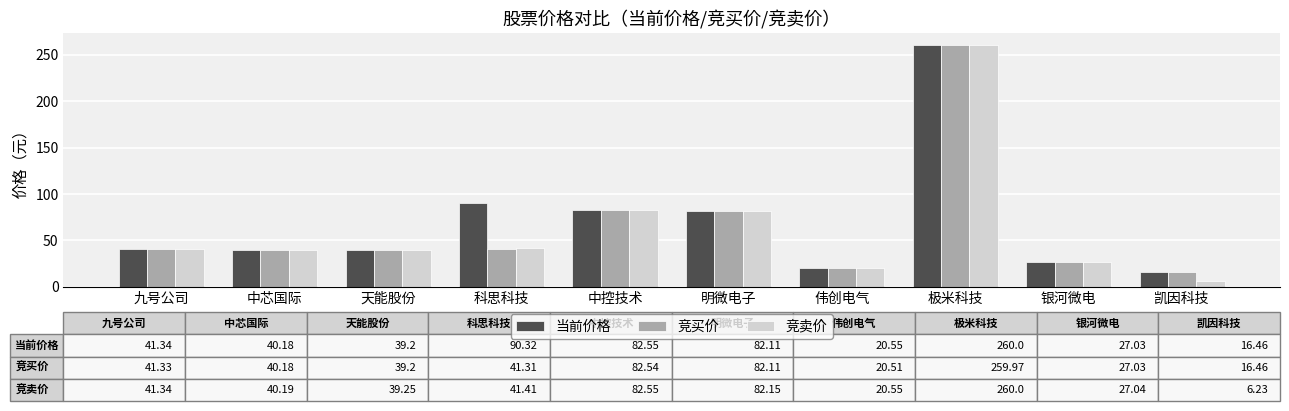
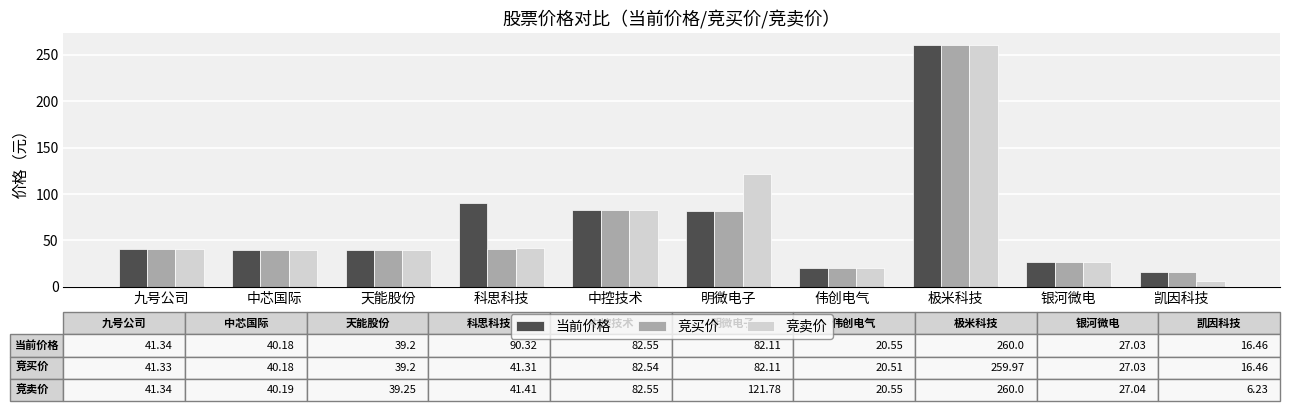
竞卖价, 明微电子: 82.15 -> 121.78
